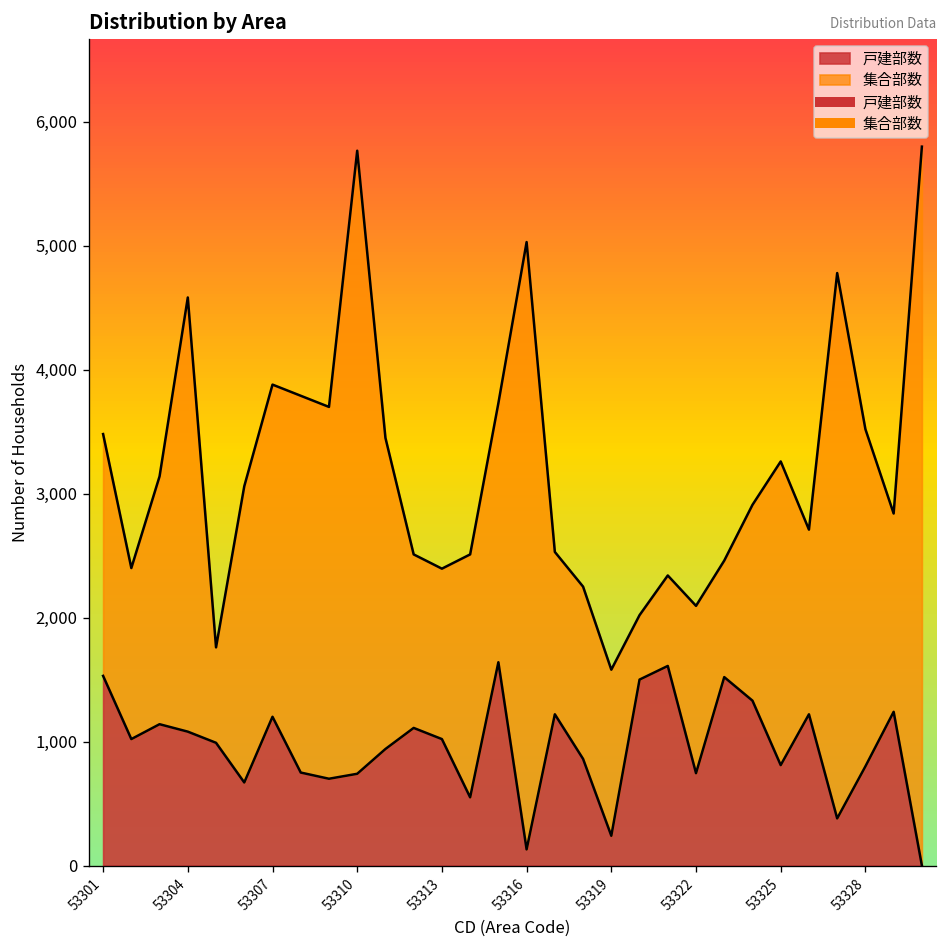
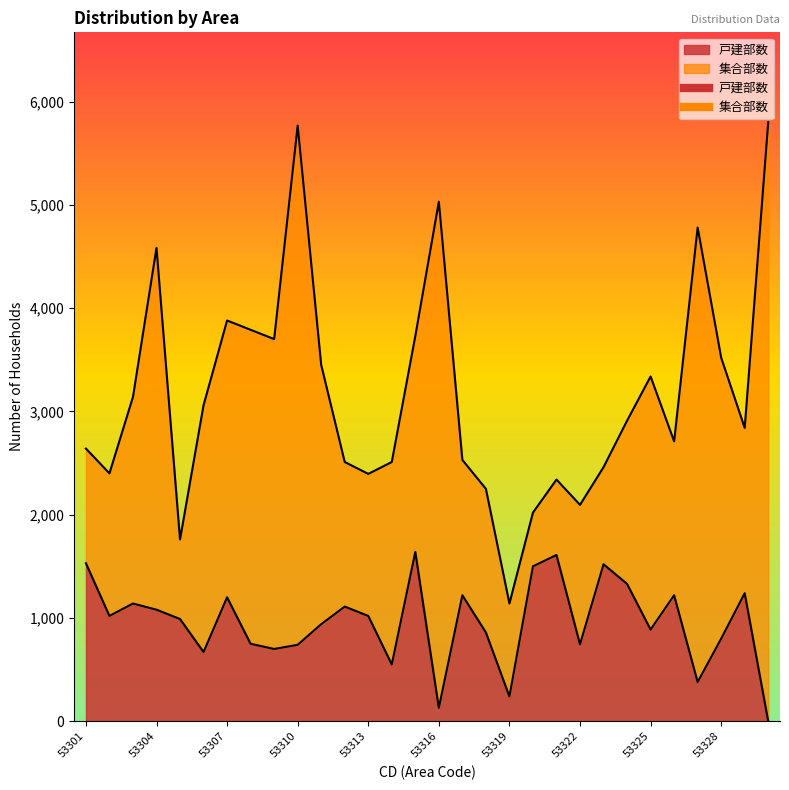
集合部数, 53301: 1,950 -> 1,110
集合部数, 53319: 1,340 -> 900
戸建部数, 53325: 810 -> 890
